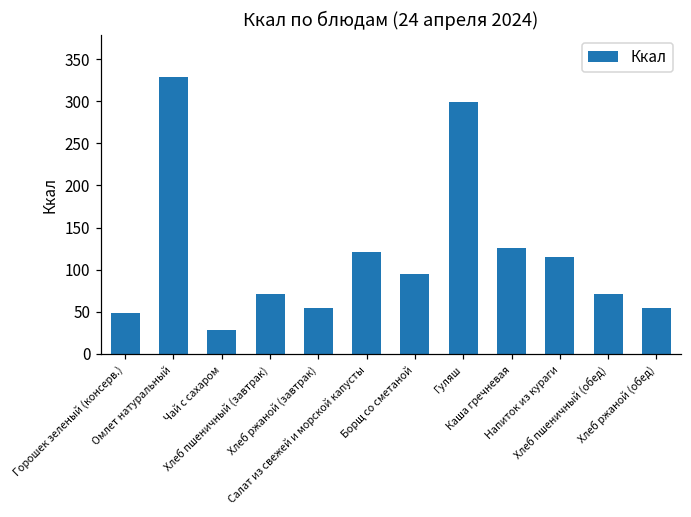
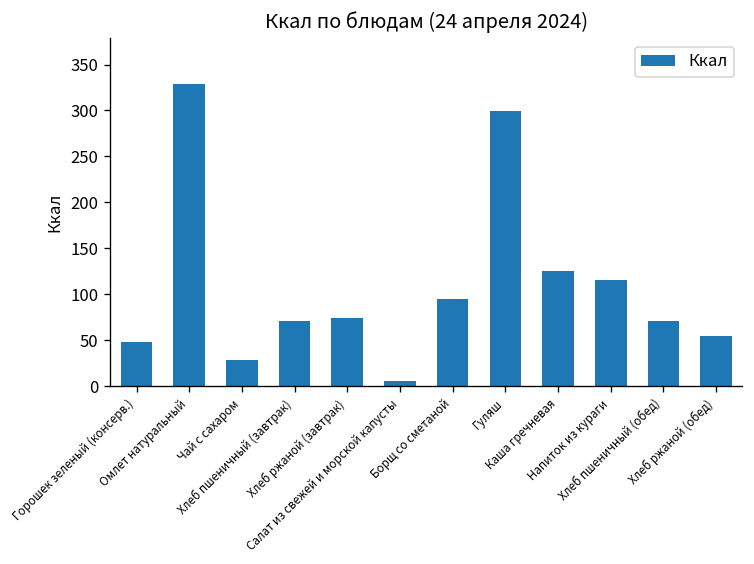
Хлеб ржаной (завтрак): 50 -> 70
Салат из свежей и морской капусты: 120 -> 10
